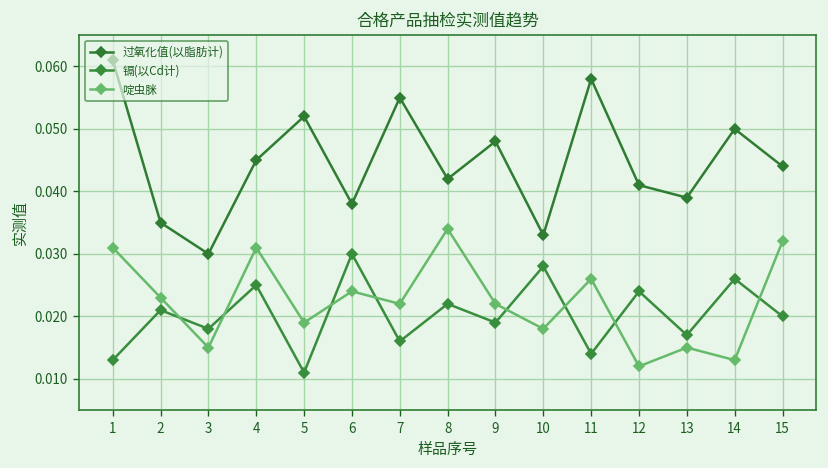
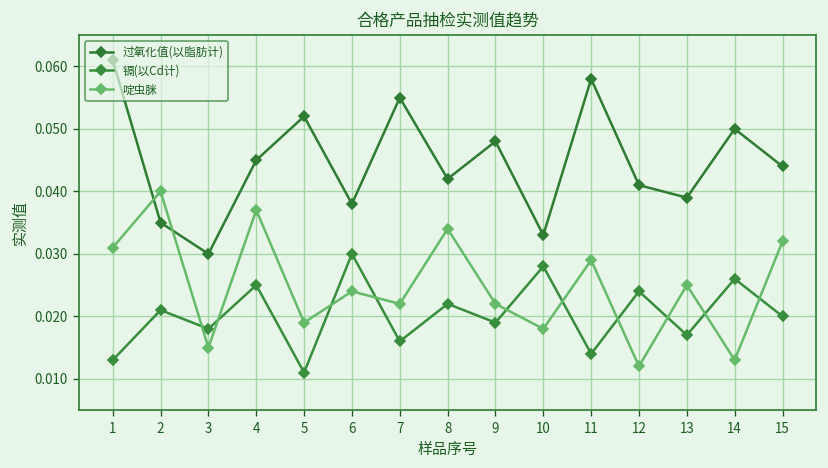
啶虫脒, 2: 0.023 -> 0.040
啶虫脒, 4: 0.031 -> 0.037
啶虫脒, 11: 0.026 -> 0.029
啶虫脒, 13: 0.015 -> 0.025
